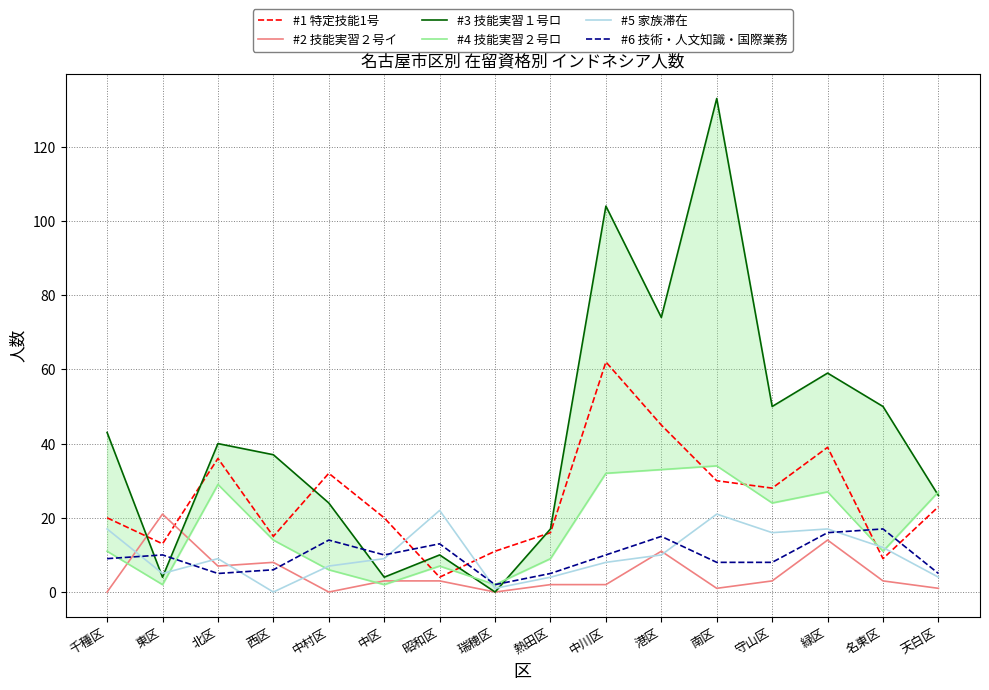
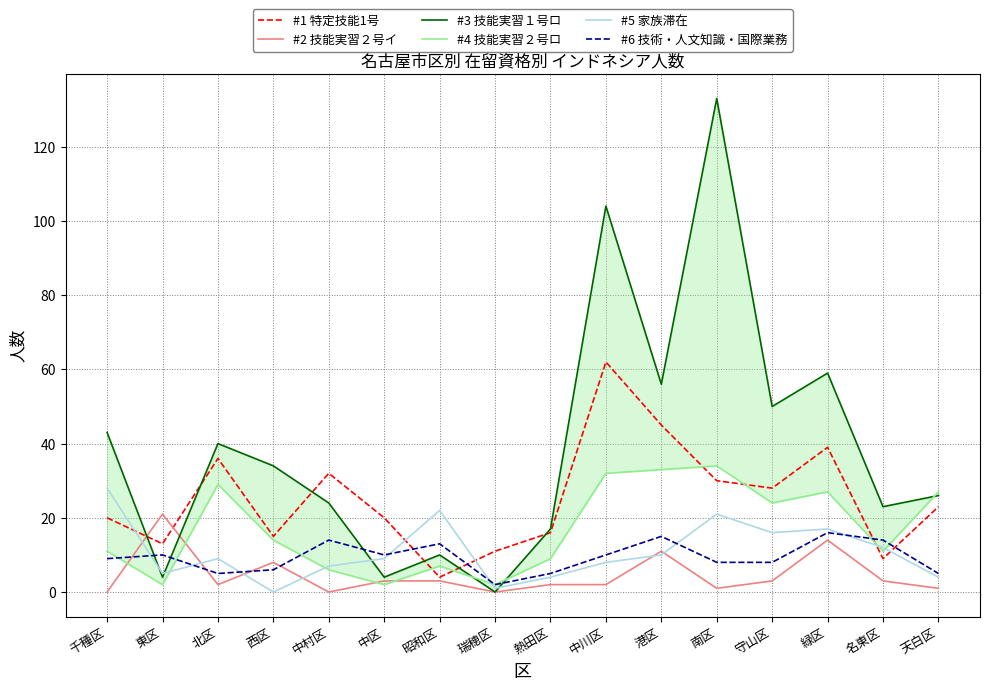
#5 家族滞在, 千種区: 17 -> 28
#2 技能実習２号イ, 北区: 7 -> 2
#3 技能実習１号ロ, 西区: 37 -> 34
#3 技能実習１号ロ, 港区: 74 -> 56
#3 技能実習１号ロ, 名東区: 50 -> 23
#6 技術・人文知識・国際業務, 名東区: 17 -> 14
